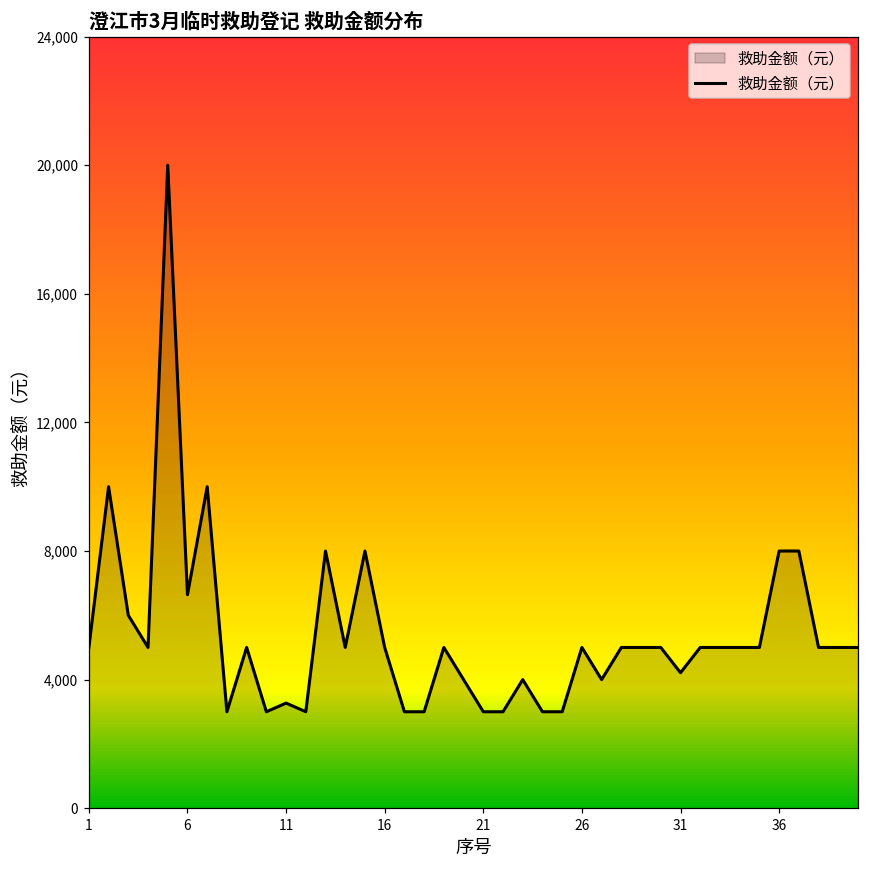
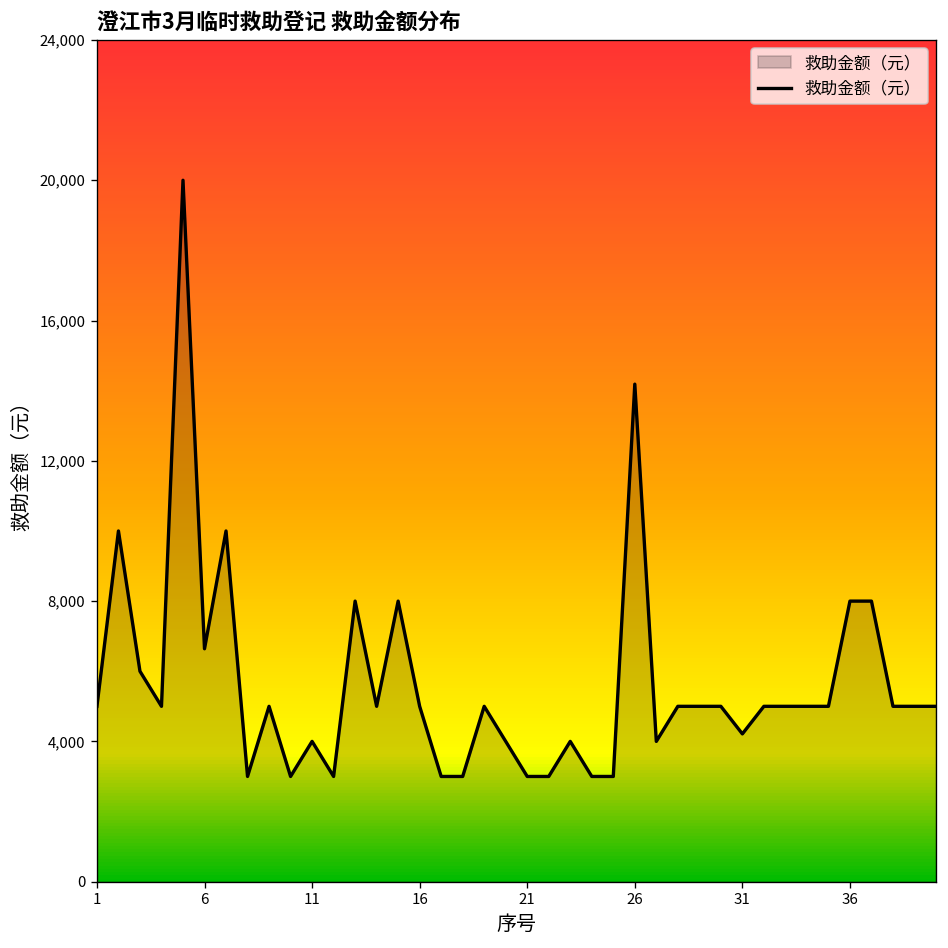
11: 3,300 -> 4,000
26: 5,000 -> 14,200
